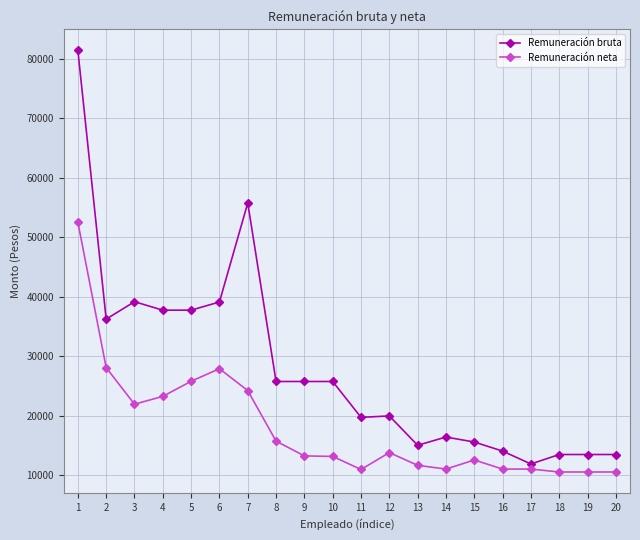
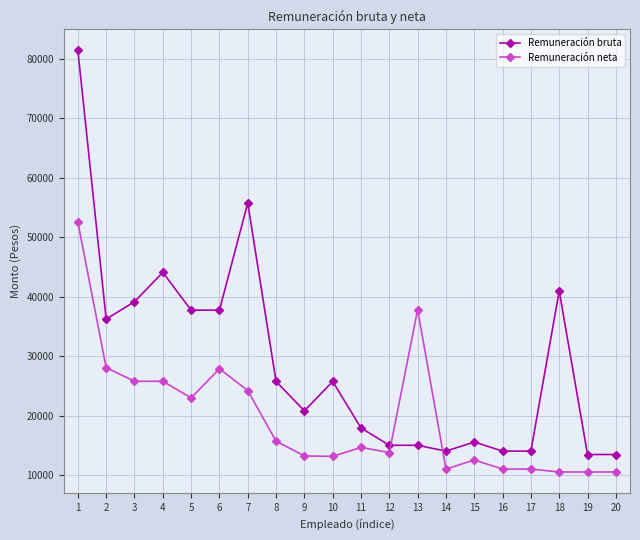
Remuneración neta, 3: 22000 -> 26000
Remuneración bruta, 4: 38000 -> 44000
Remuneración neta, 4: 23000 -> 26000
Remuneración neta, 5: 26000 -> 23000
Remuneración bruta, 6: 39000 -> 38000
Remuneración bruta, 9: 26000 -> 21000
Remuneración bruta, 11: 20000 -> 18000
Remuneración neta, 11: 11000 -> 15000
Remuneración bruta, 12: 20000 -> 15000
Remuneración neta, 13: 12000 -> 38000
Remuneración bruta, 14: 16000 -> 14000
Remuneración bruta, 17: 12000 -> 14000
Remuneración bruta, 18: 13000 -> 41000
